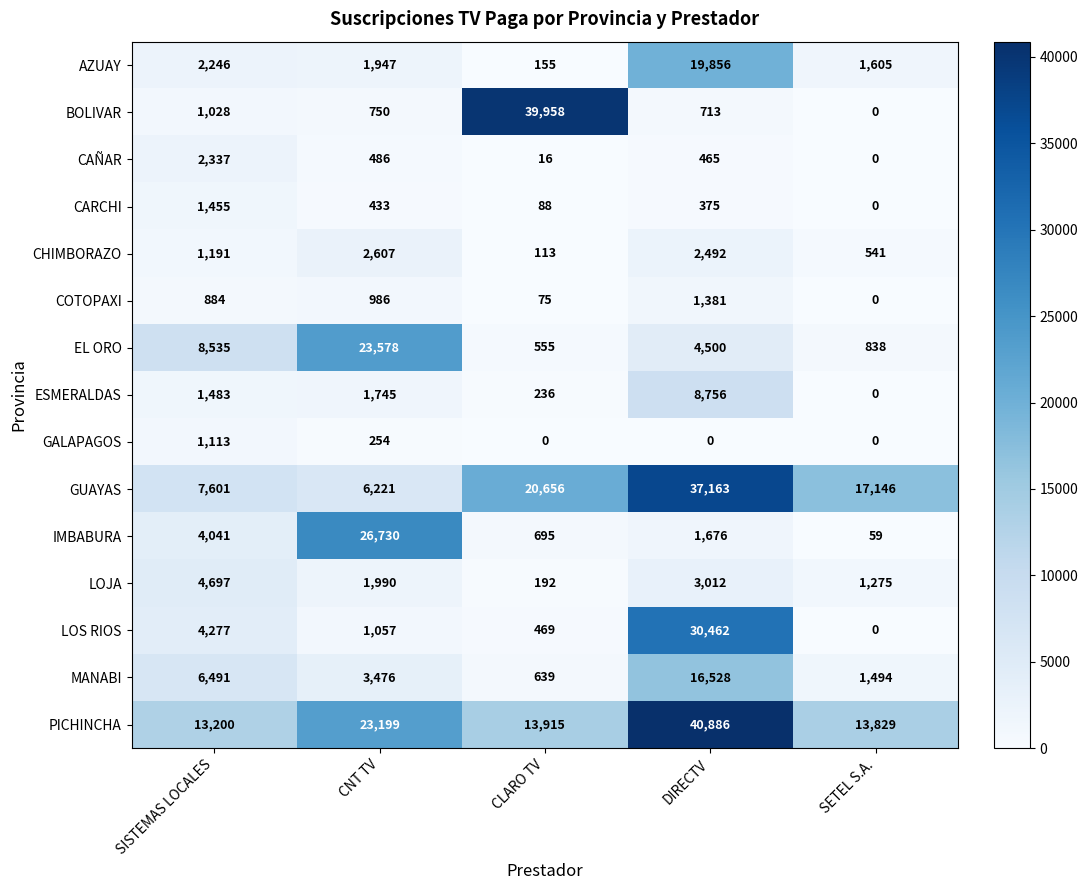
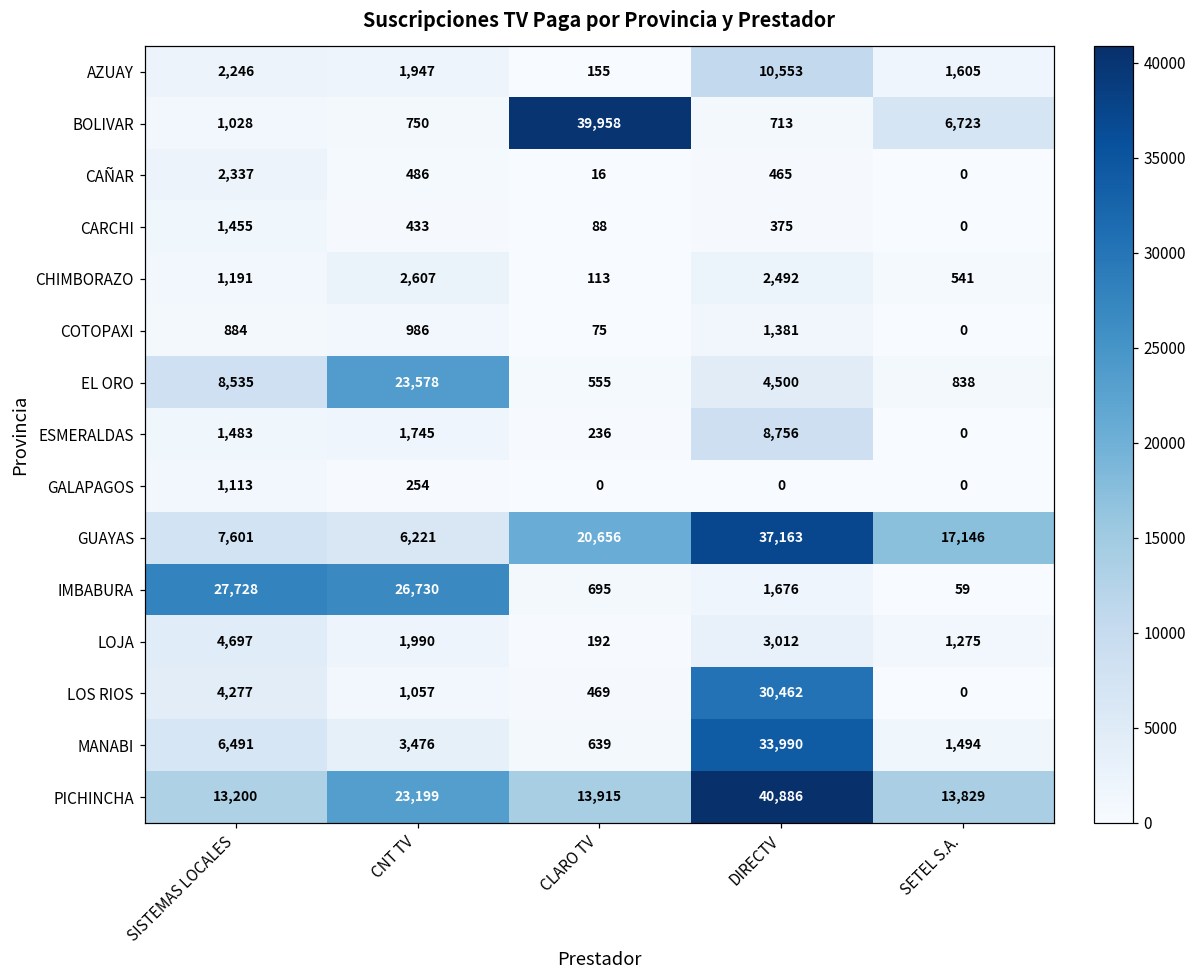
AZUAY, DIRECTV: 19,856 -> 10,553
BOLIVAR, SETEL S.A.: 0 -> 6,723
IMBABURA, SISTEMAS LOCALES: 4,041 -> 27,728
MANABI, DIRECTV: 16,528 -> 33,990
